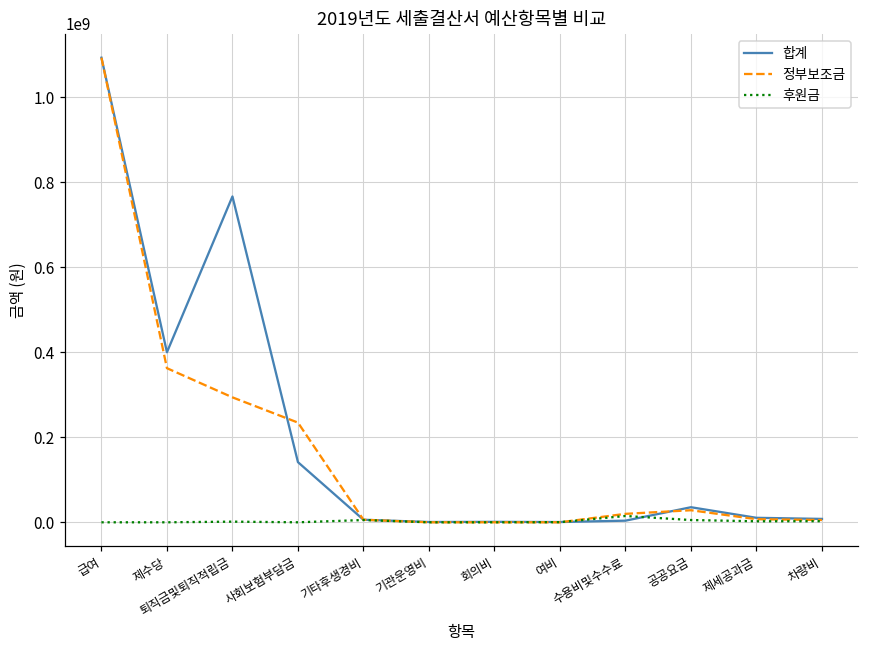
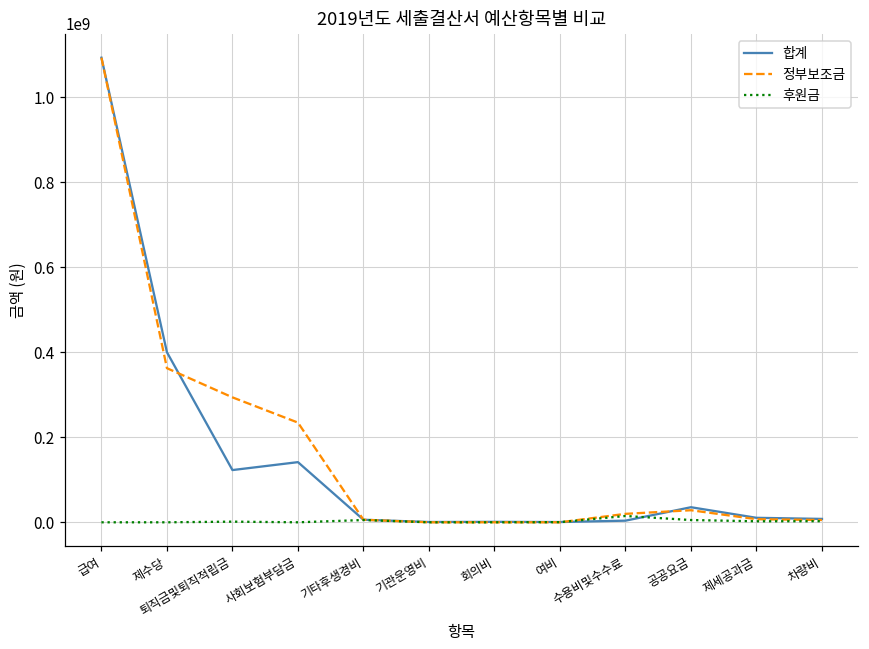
합계, 퇴직금및퇴직적립금: 770000000 -> 120000000
